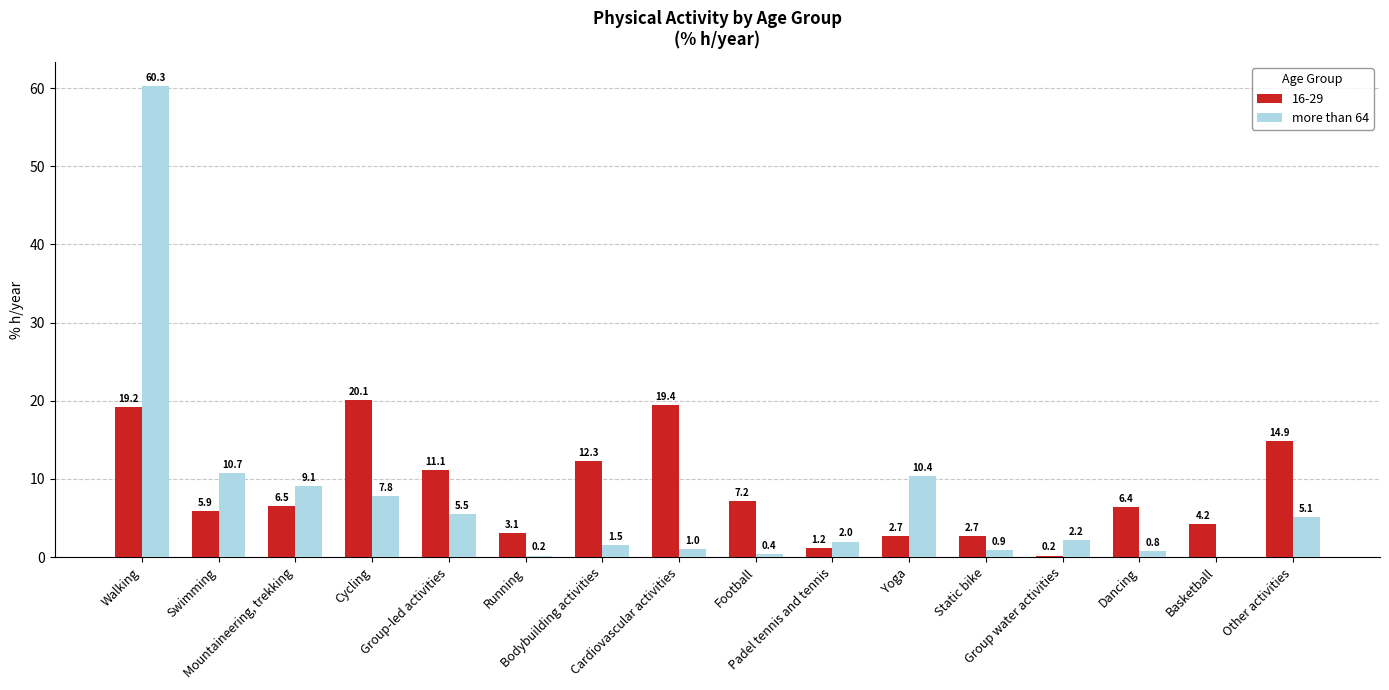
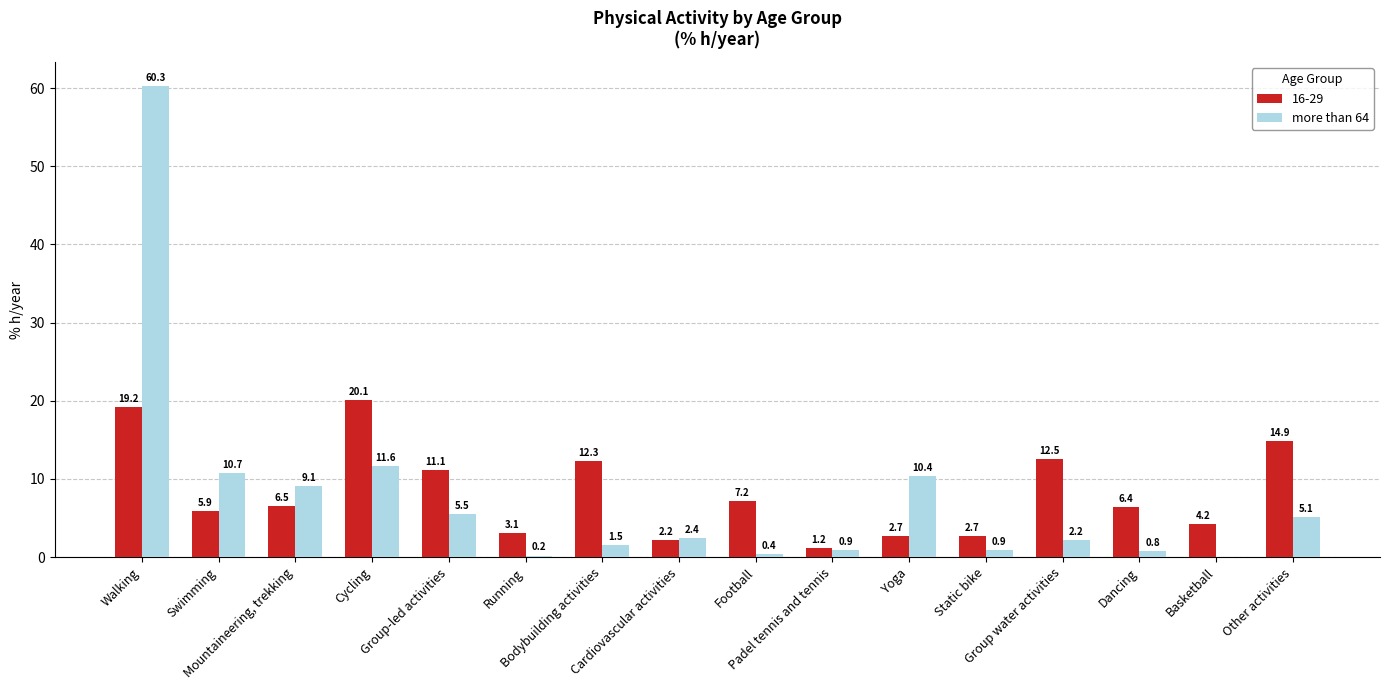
more than 64, Cycling: 7.8 -> 11.6
16-29, Cardiovascular activities: 19.4 -> 2.2
more than 64, Cardiovascular activities: 1.0 -> 2.4
more than 64, Padel tennis and tennis: 2.0 -> 0.9
16-29, Group water activities: 0.2 -> 12.5
